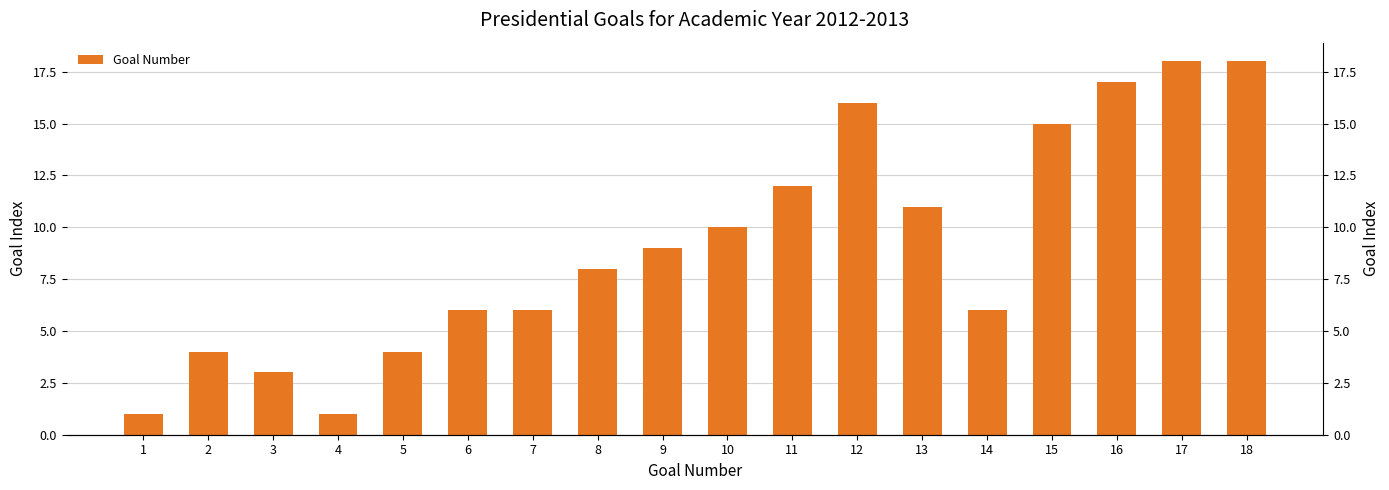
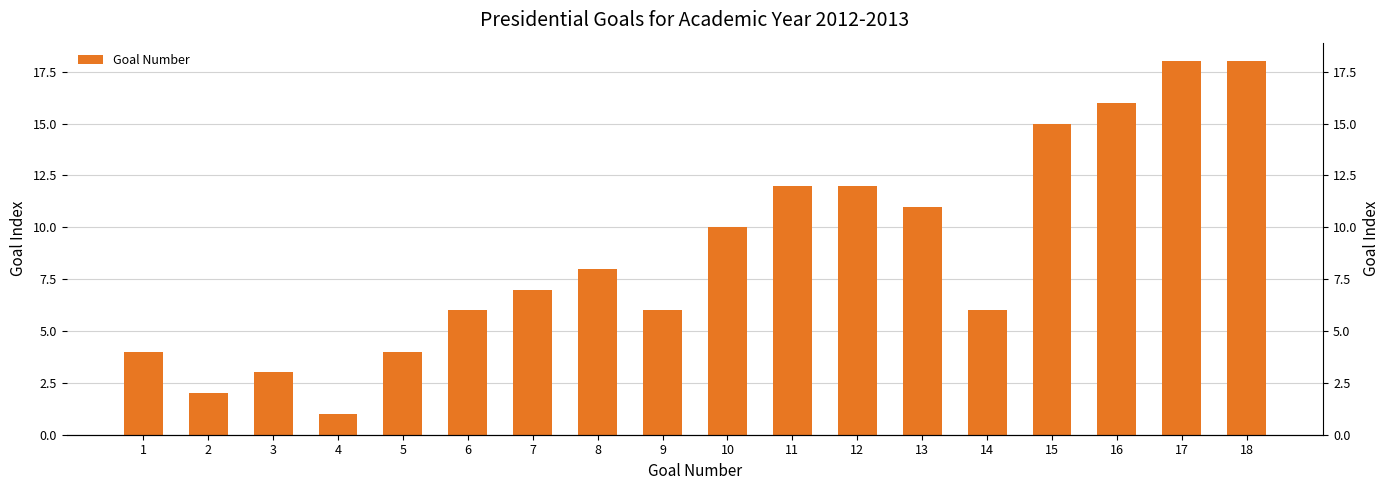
1: 1 -> 4
2: 4 -> 2
7: 6 -> 7
9: 9 -> 6
12: 16 -> 12
16: 17 -> 16
